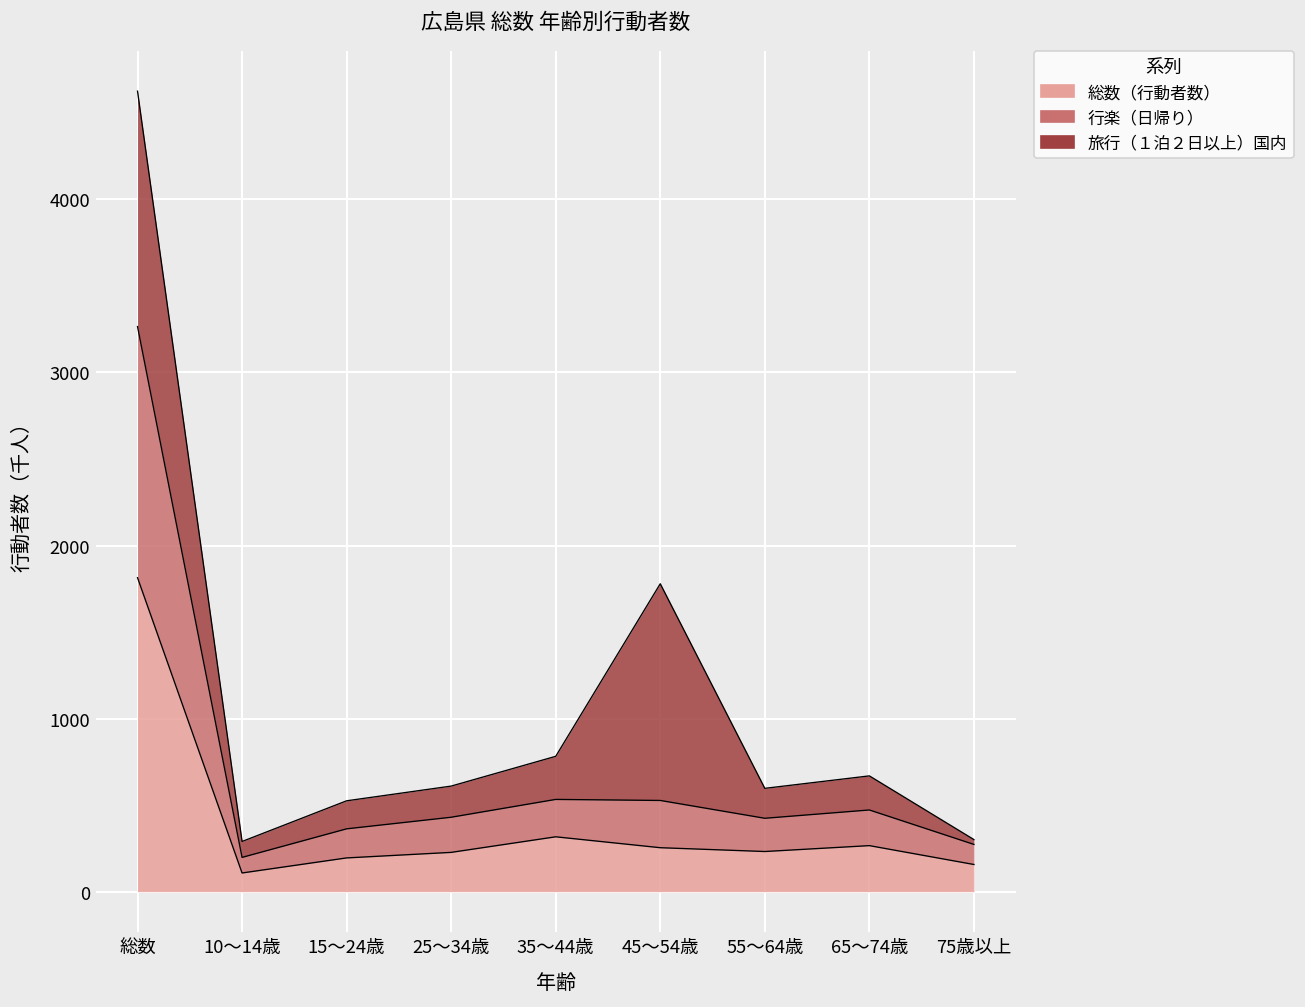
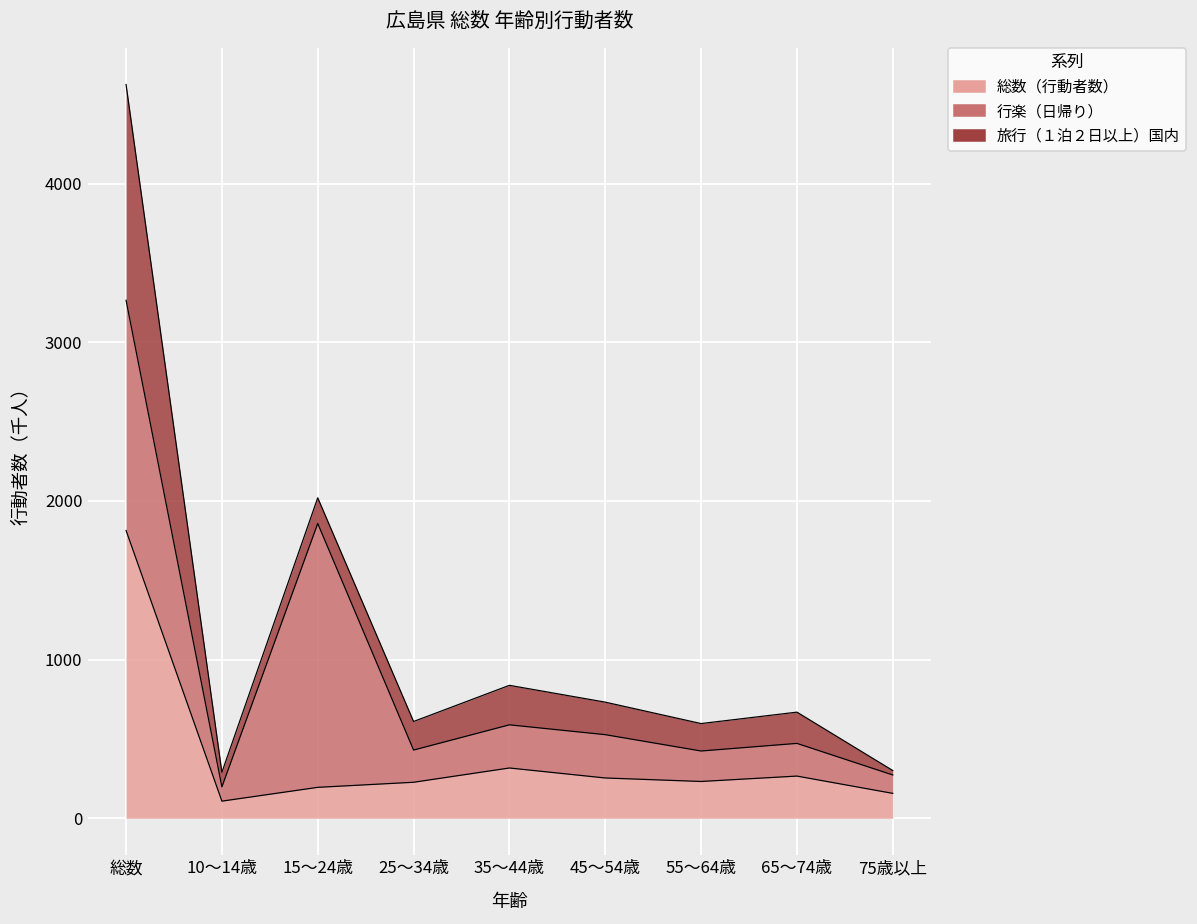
行楽（日帰り）, 15～24歳: 170 -> 1660
行楽（日帰り）, 35～44歳: 220 -> 270
旅行（１泊２日以上）国内, 45～54歳: 1250 -> 210
